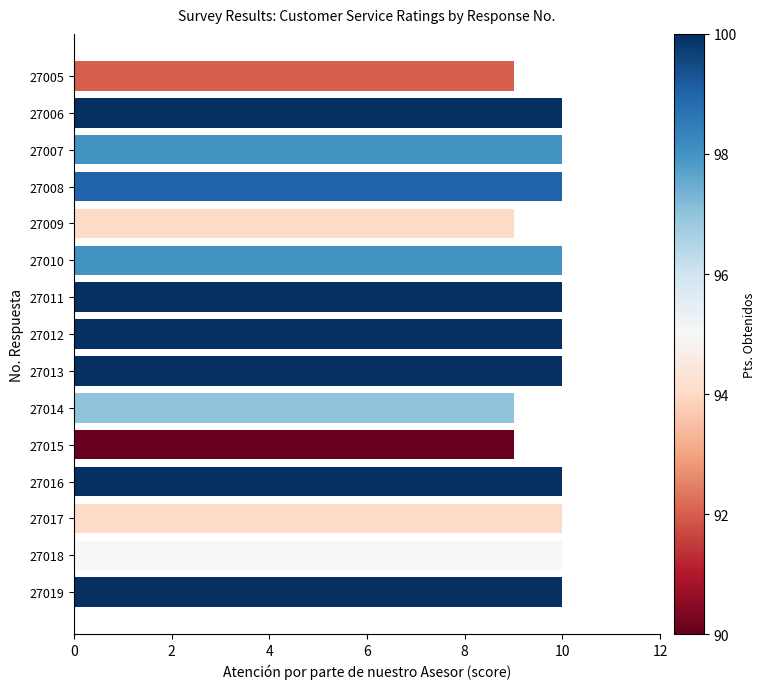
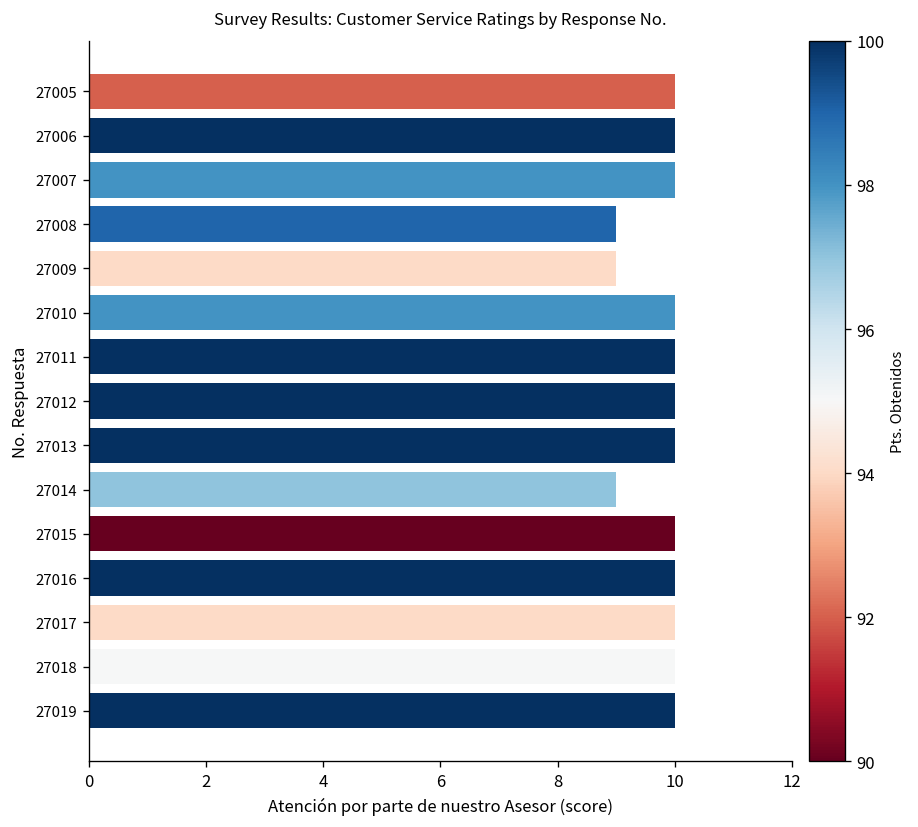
27005: 9 -> 10
27008: 10 -> 9
27015: 9 -> 10
